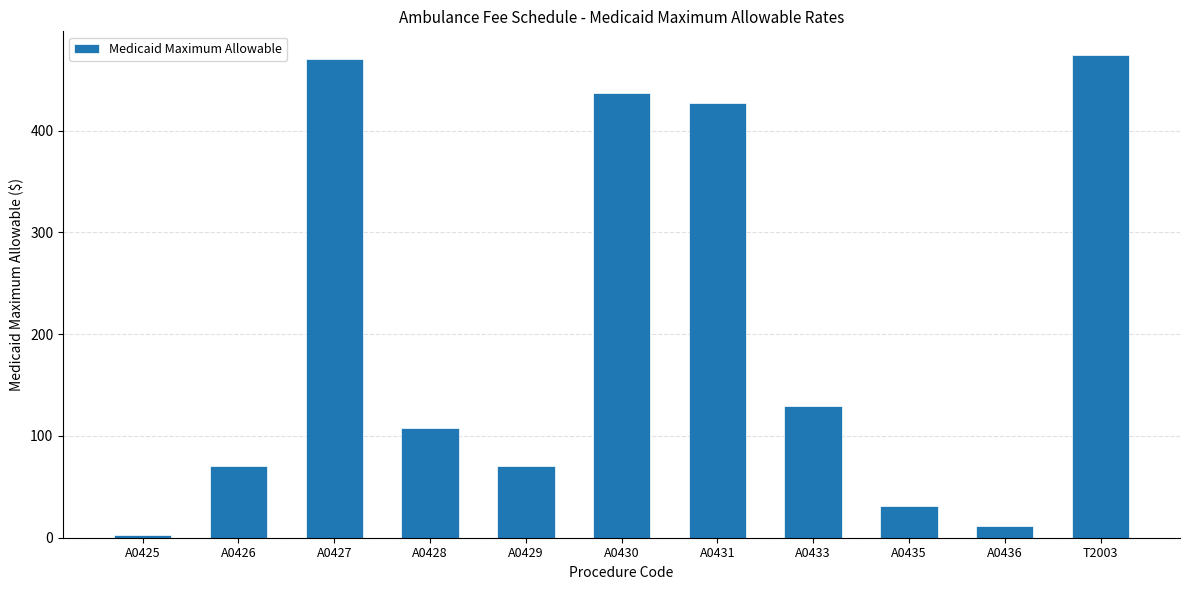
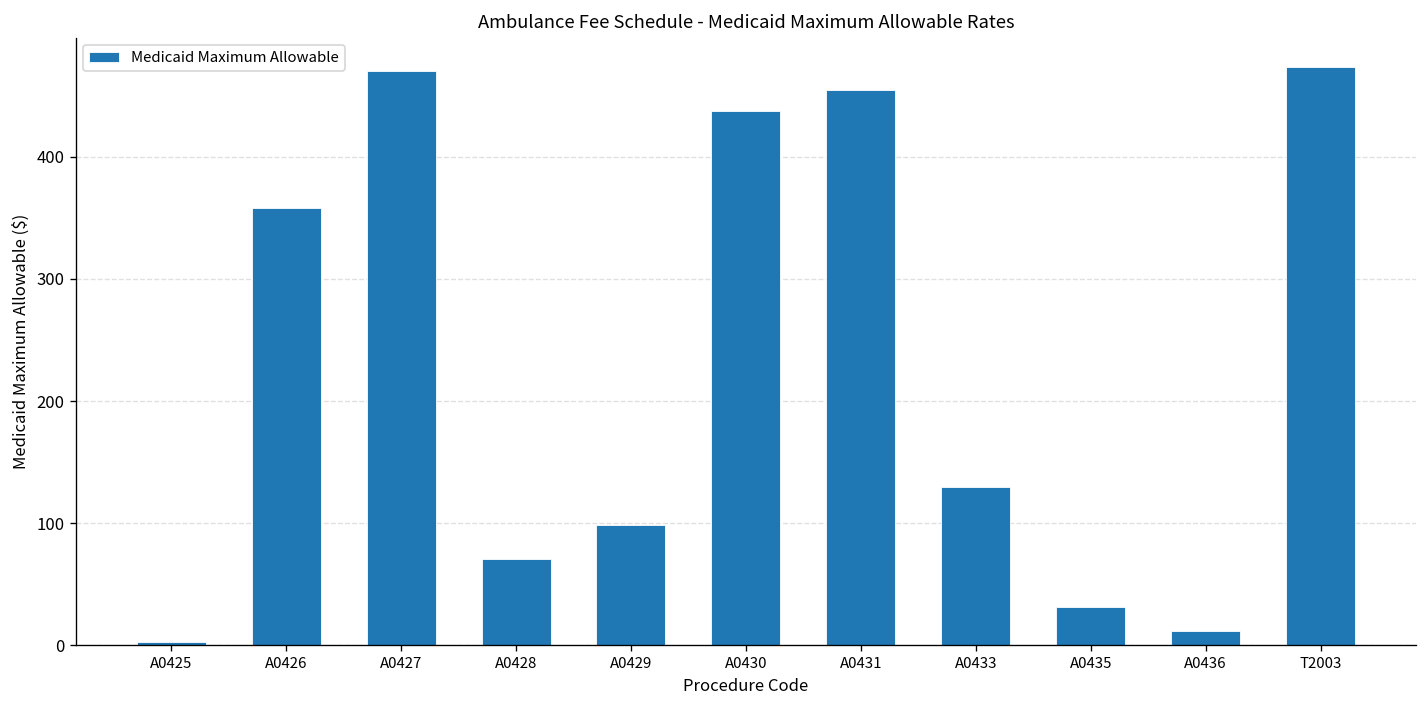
A0426: 71 -> 358
A0428: 108 -> 71
A0429: 71 -> 98
A0431: 427 -> 455
